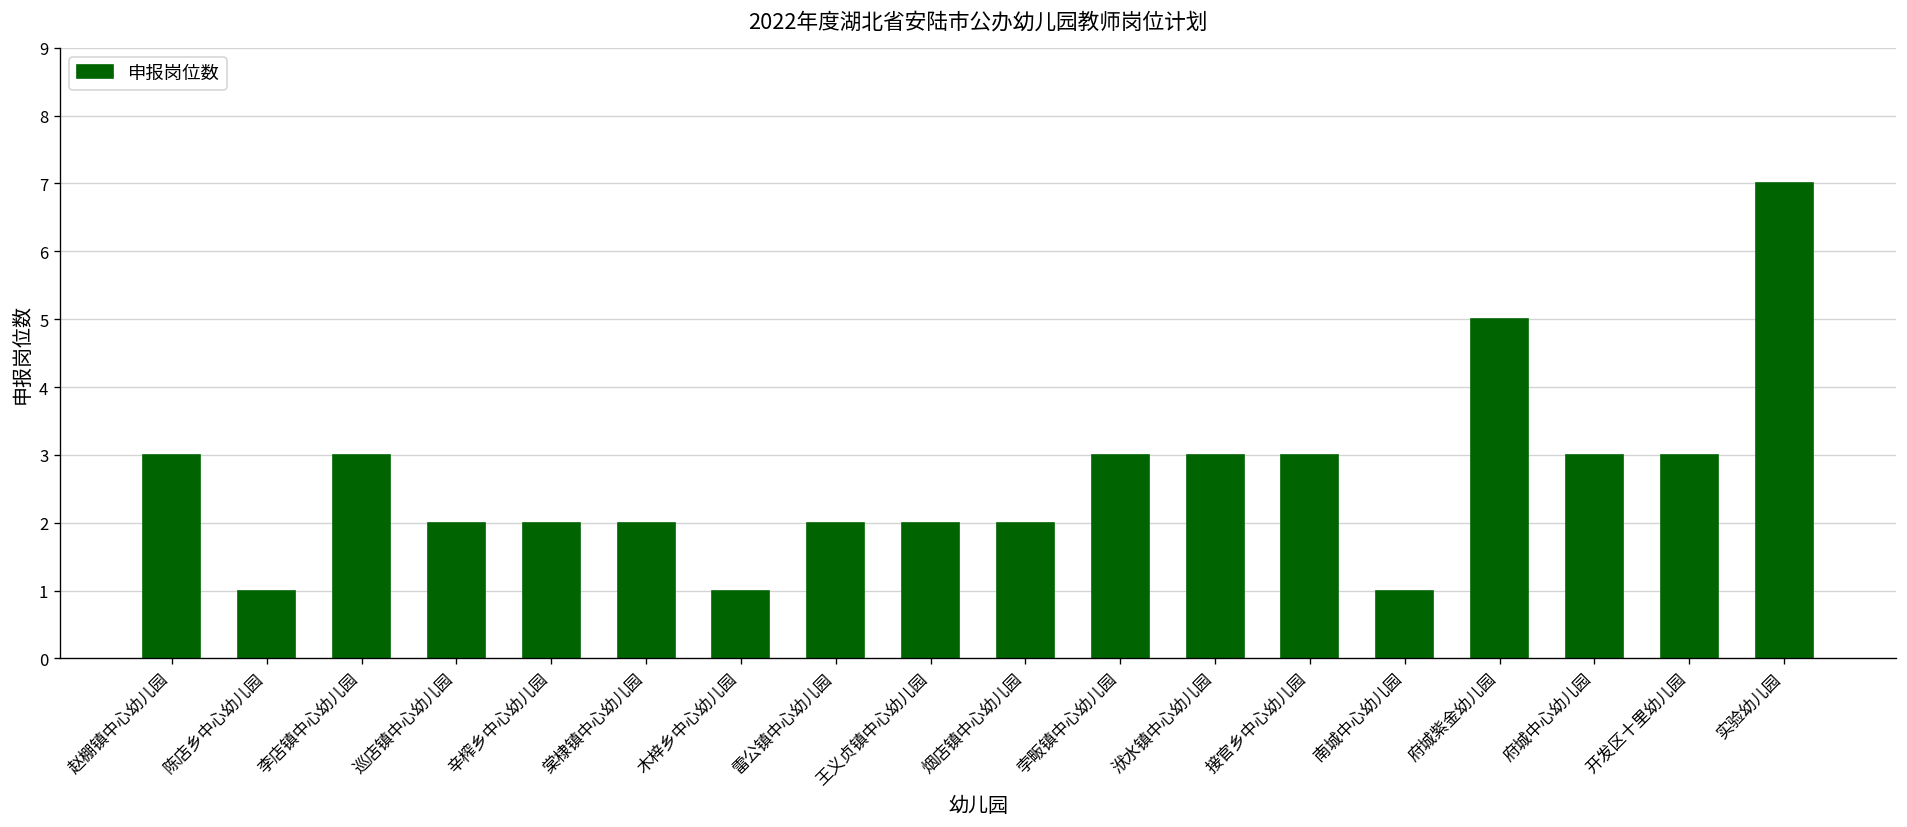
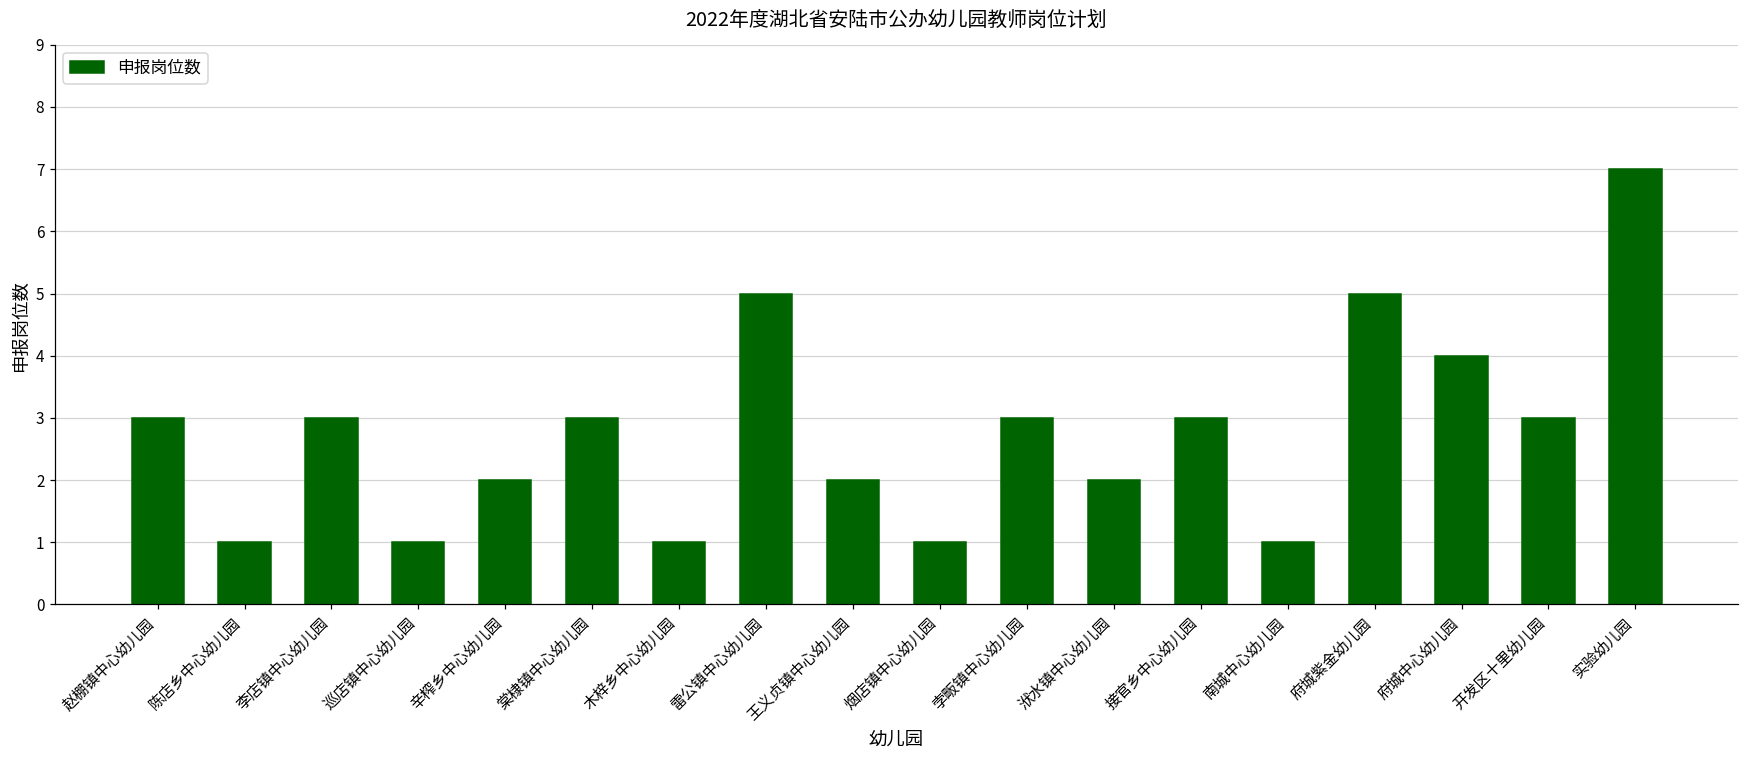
巡店镇中心幼儿园: 2 -> 1
棠棣镇中心幼儿园: 2 -> 3
雷公镇中心幼儿园: 2 -> 5
烟店镇中心幼儿园: 2 -> 1
洑水镇中心幼儿园: 3 -> 2
府城中心幼儿园: 3 -> 4
